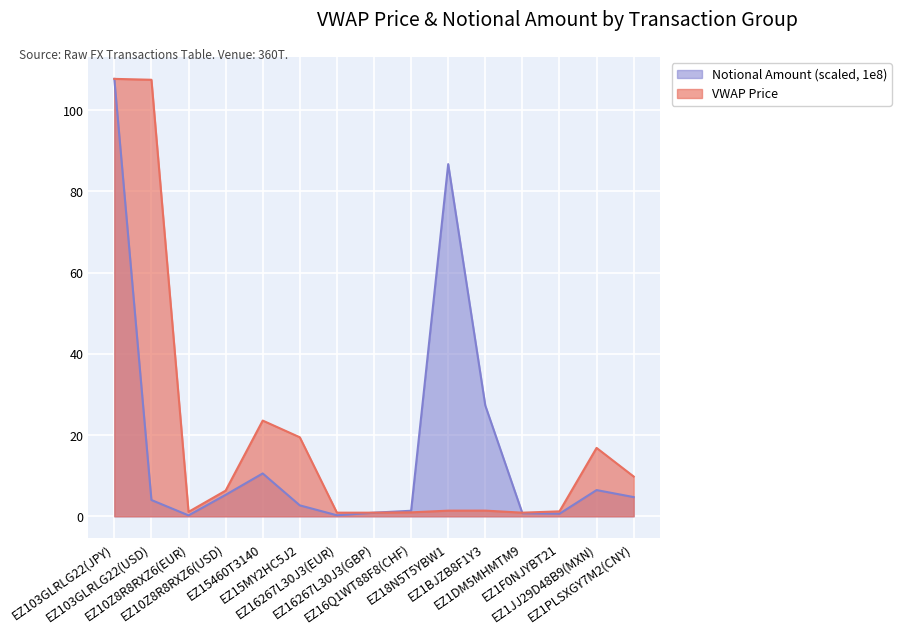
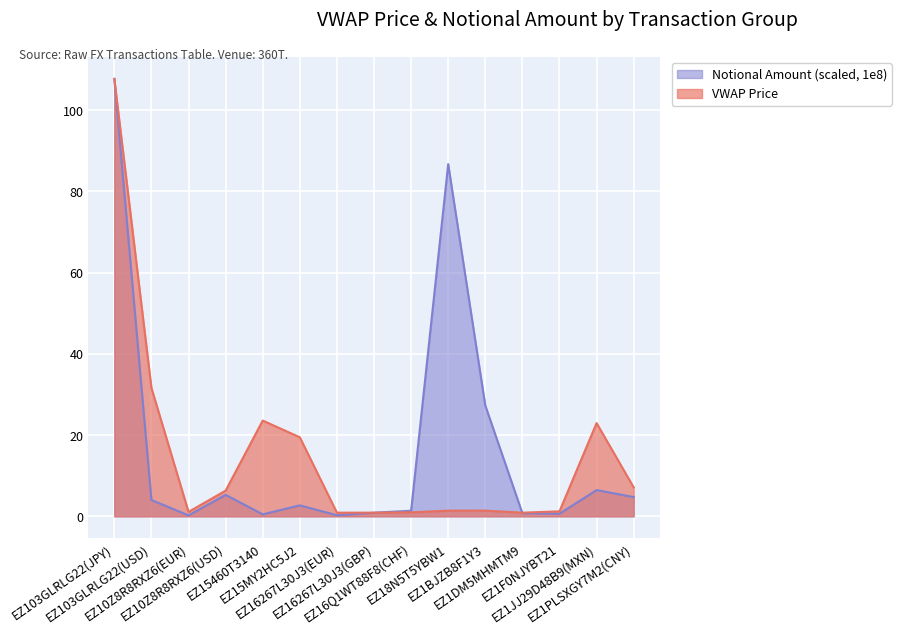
VWAP Price, EZ103GLRLG22(USD): 108 -> 32
Notional Amount (scaled, 1e8), EZ15460T3140: 11 -> 0
VWAP Price, EZ1JJ29D48B9(MXN): 17 -> 23
VWAP Price, EZ1PLSXGY7M2(CNY): 10 -> 7
